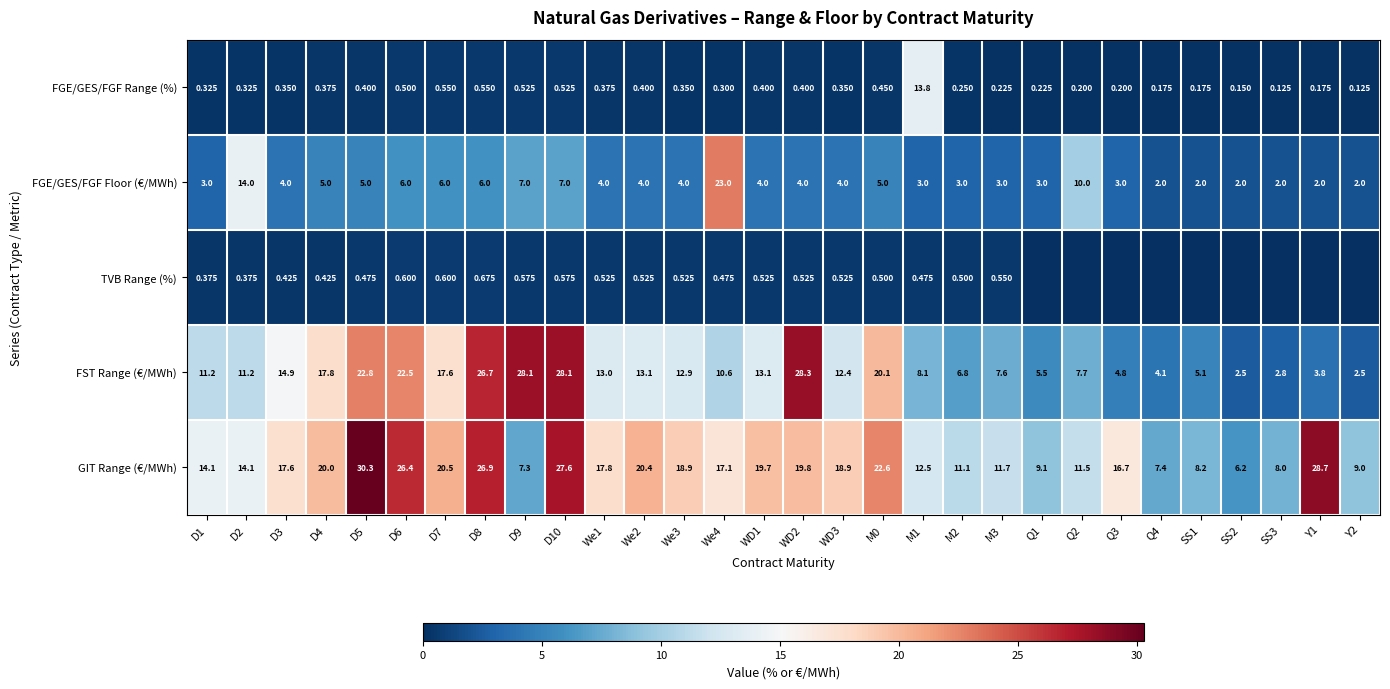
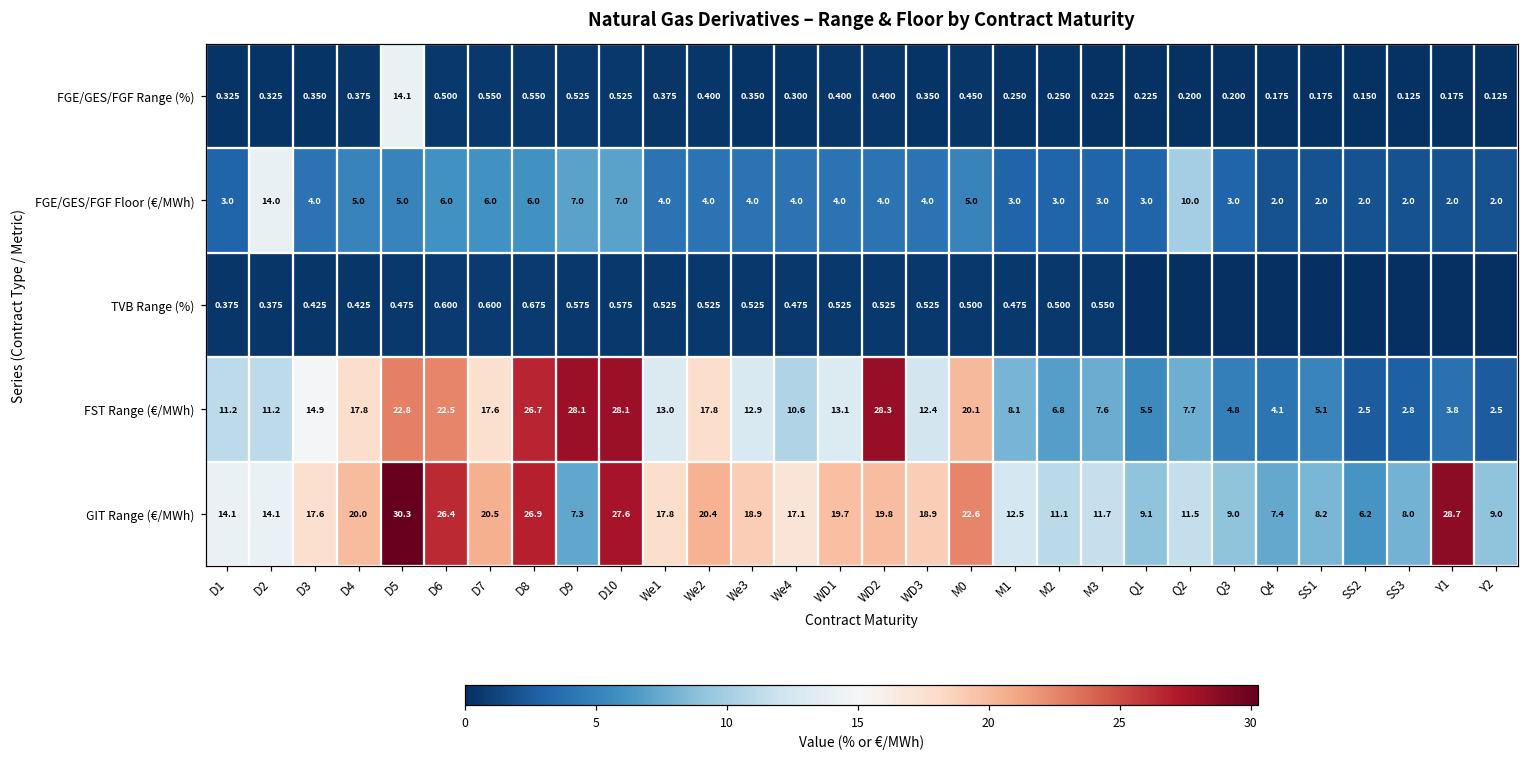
FGE/GES/FGF Range (%), D5: 0.400 -> 14.1
FGE/GES/FGF Range (%), M1: 13.8 -> 0.250
FGE/GES/FGF Floor (€/MWh), We4: 23.0 -> 4.0
FST Range (€/MWh), We2: 13.1 -> 17.8
GIT Range (€/MWh), Q3: 16.7 -> 9.0
